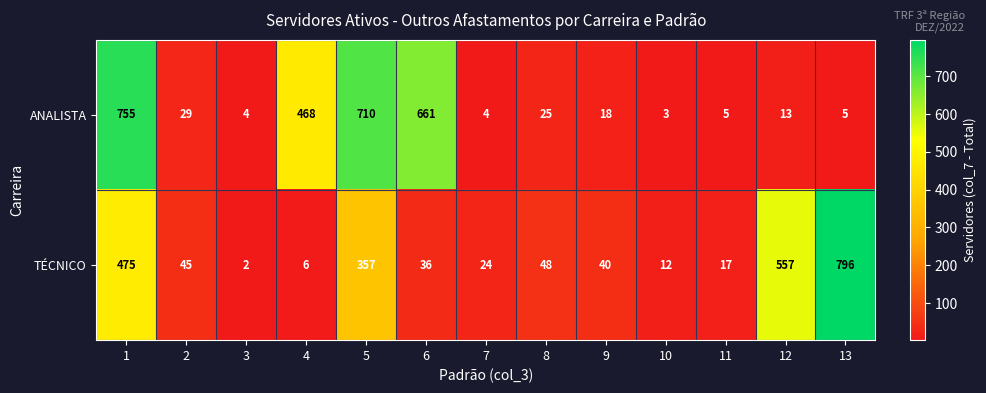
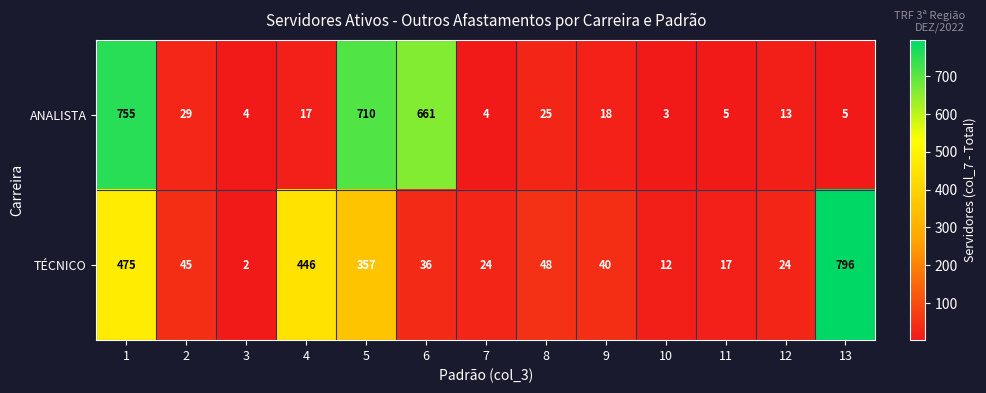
ANALISTA, 4: 468 -> 17
TÉCNICO, 4: 6 -> 446
TÉCNICO, 12: 557 -> 24
